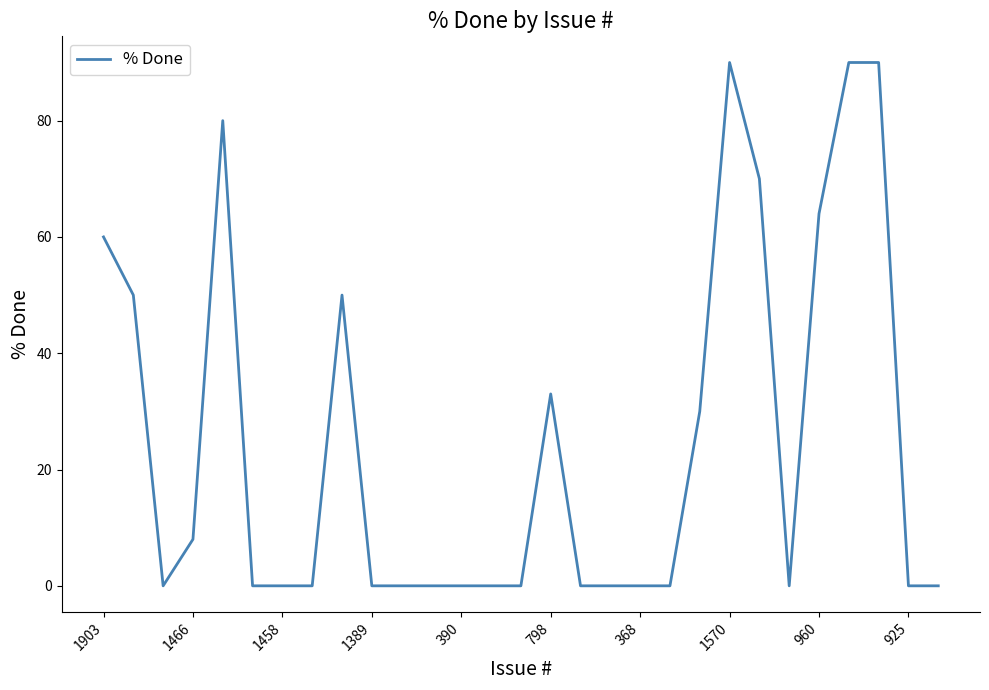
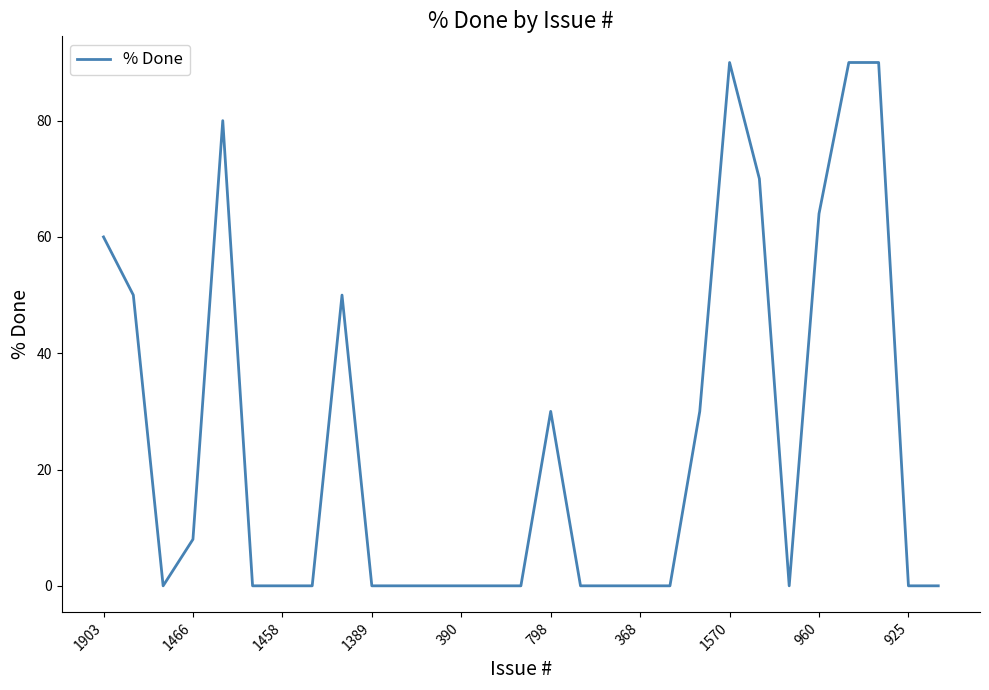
798: 33 -> 30
